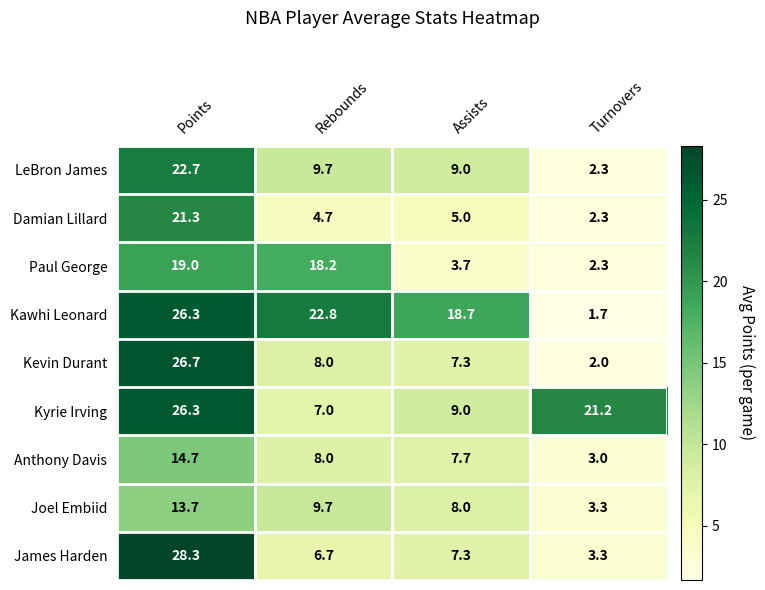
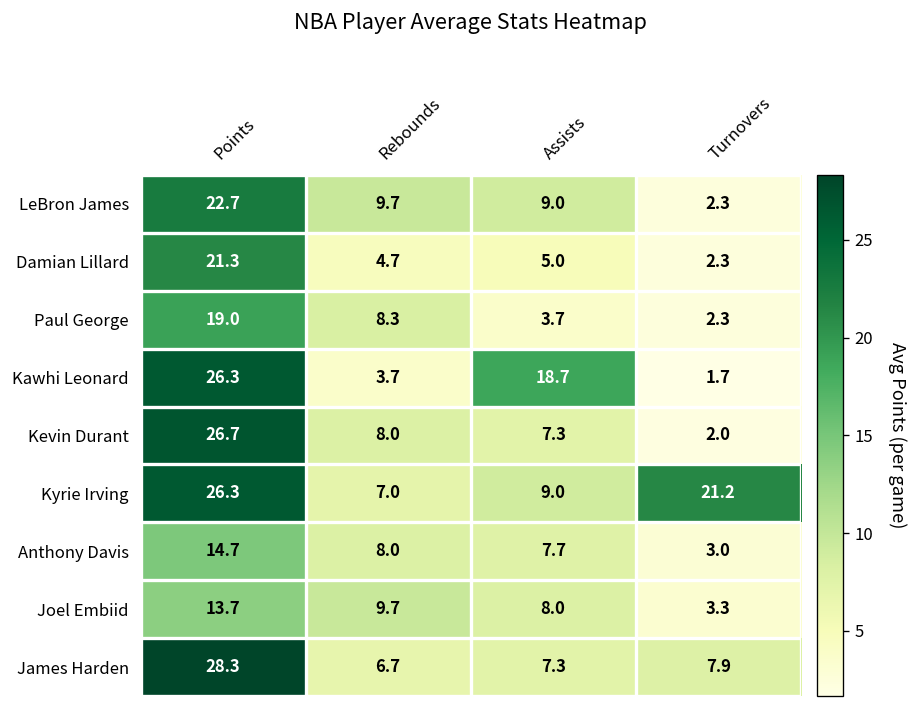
Paul George, Rebounds: 18.2 -> 8.3
Kawhi Leonard, Rebounds: 22.8 -> 3.7
James Harden, Turnovers: 3.3 -> 7.9
